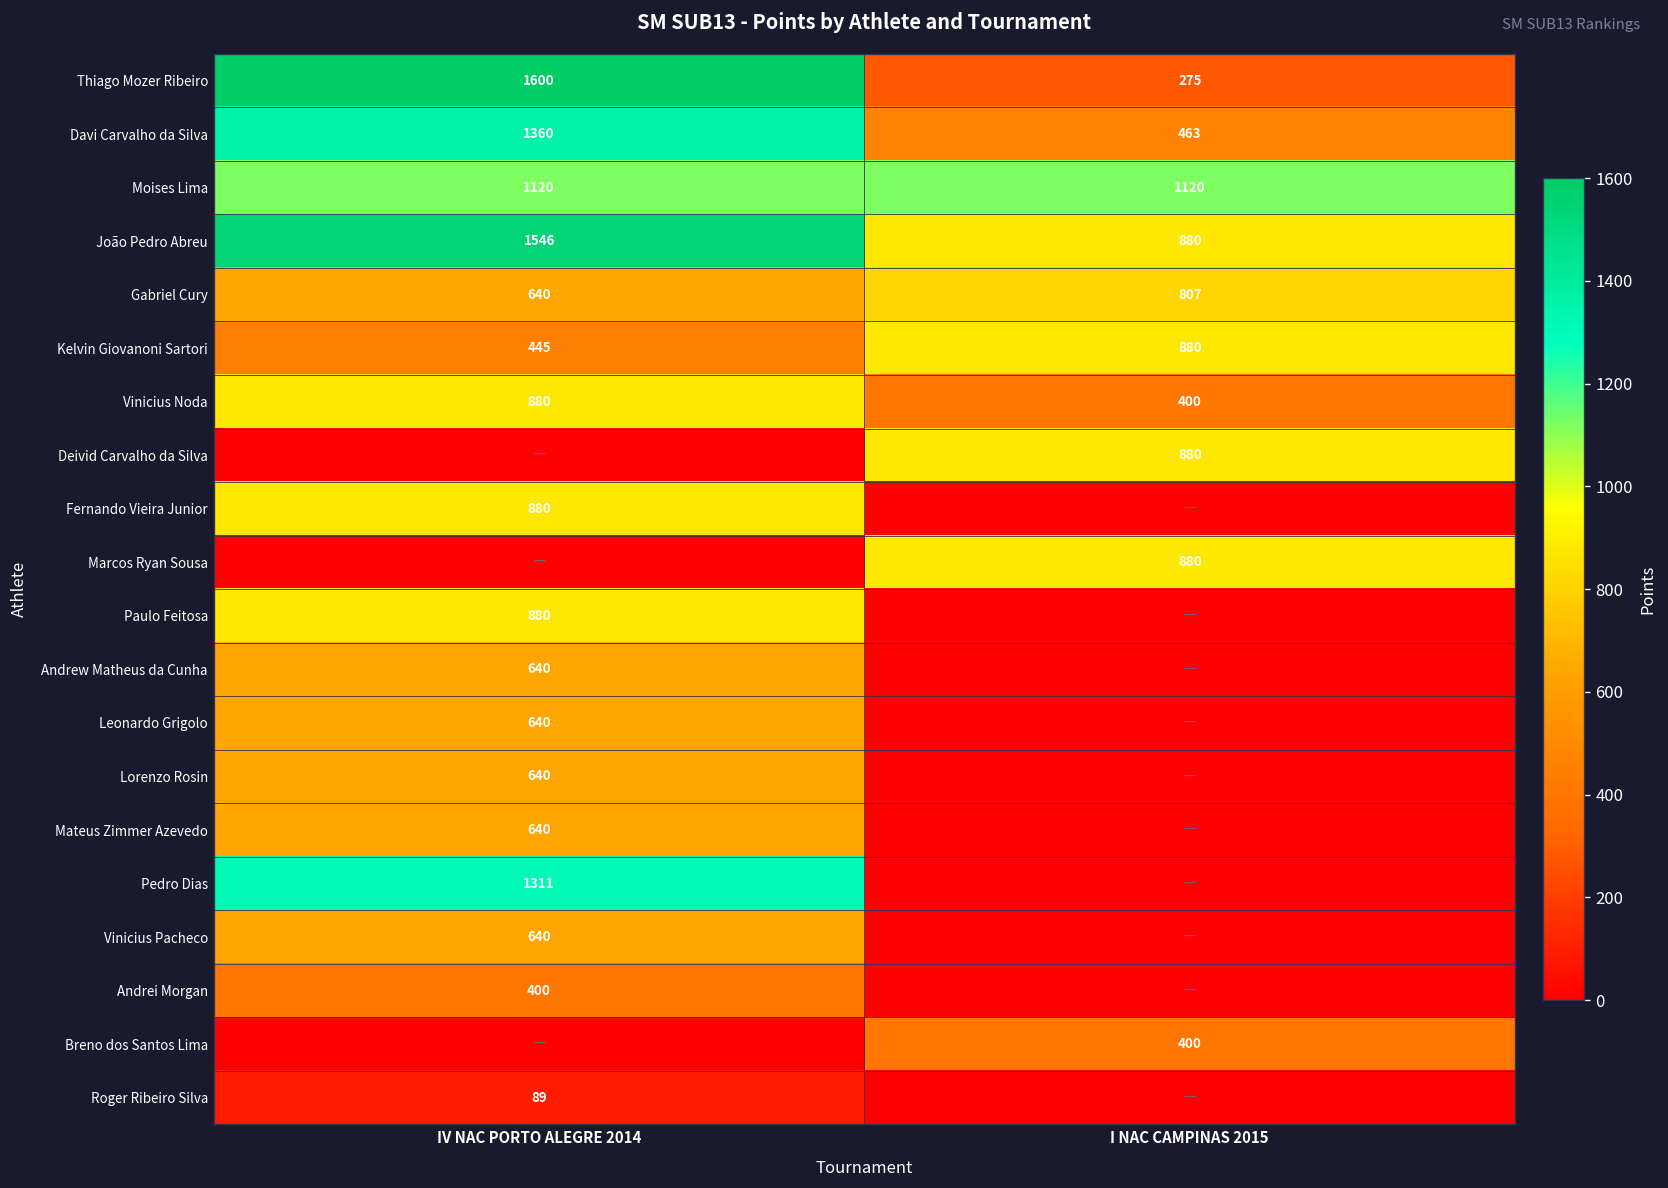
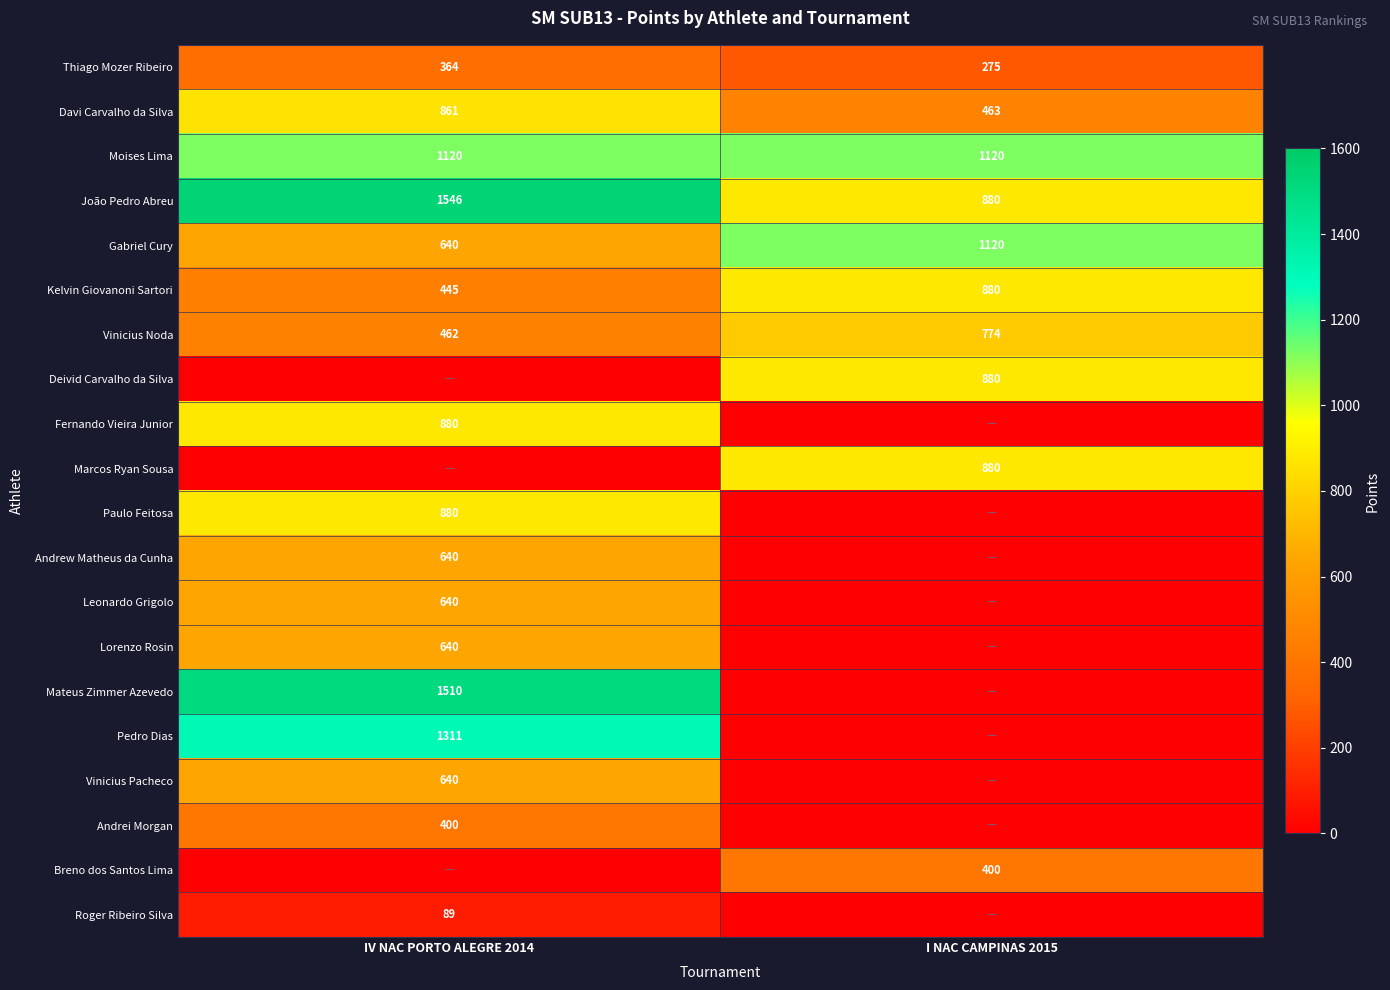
Thiago Mozer Ribeiro, IV NAC PORTO ALEGRE 2014: 1600 -> 364
Davi Carvalho da Silva, IV NAC PORTO ALEGRE 2014: 1360 -> 861
Gabriel Cury, I NAC CAMPINAS 2015: 807 -> 1120
Vinicius Noda, IV NAC PORTO ALEGRE 2014: 880 -> 462
Vinicius Noda, I NAC CAMPINAS 2015: 400 -> 774
Mateus Zimmer Azevedo, IV NAC PORTO ALEGRE 2014: 640 -> 1510
